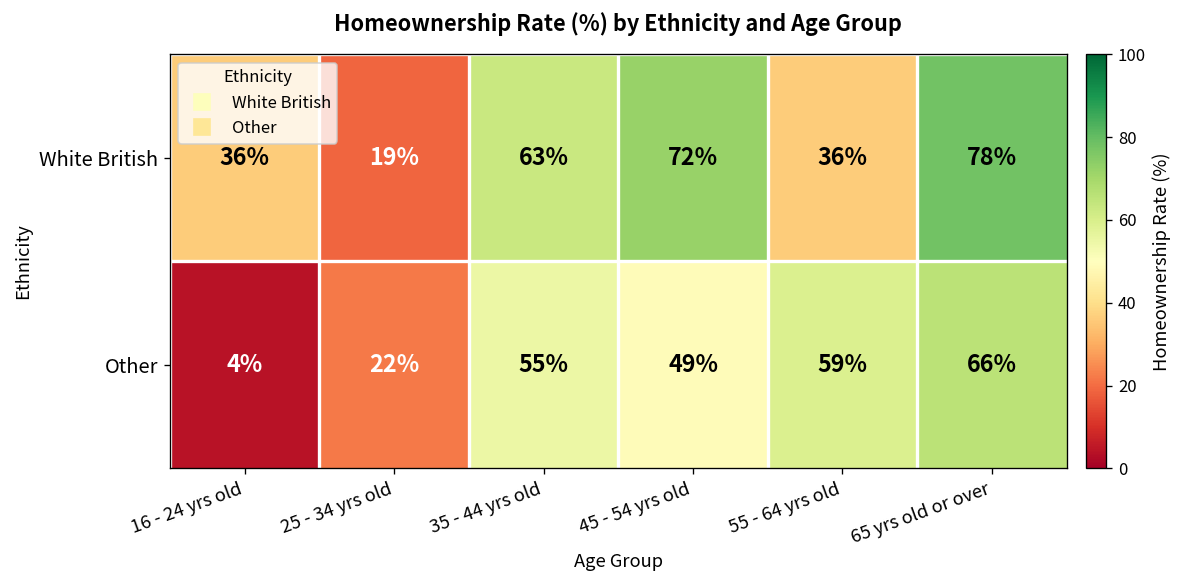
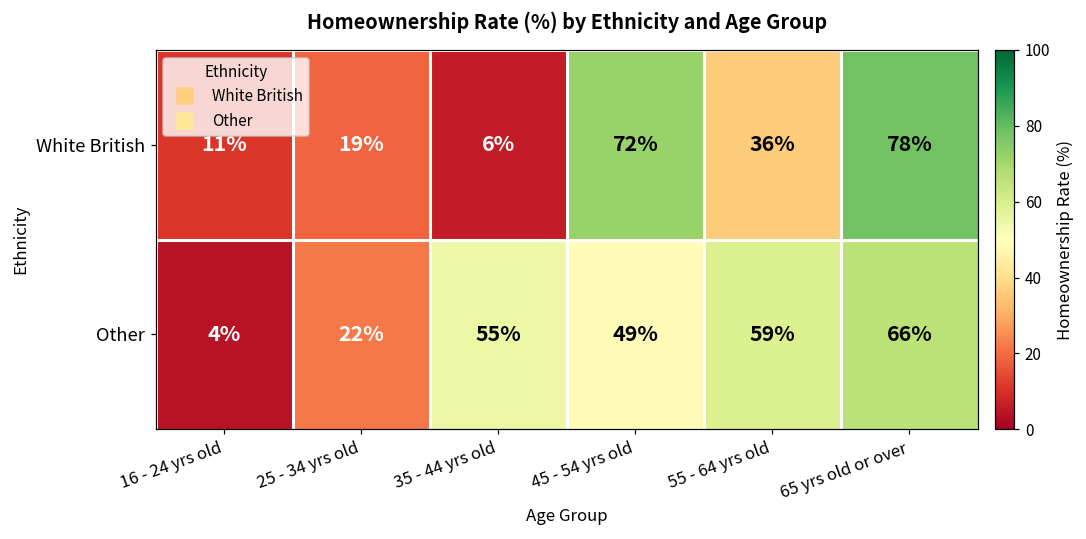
White British, 16 - 24 yrs old: 36% -> 11%
White British, 35 - 44 yrs old: 63% -> 6%
